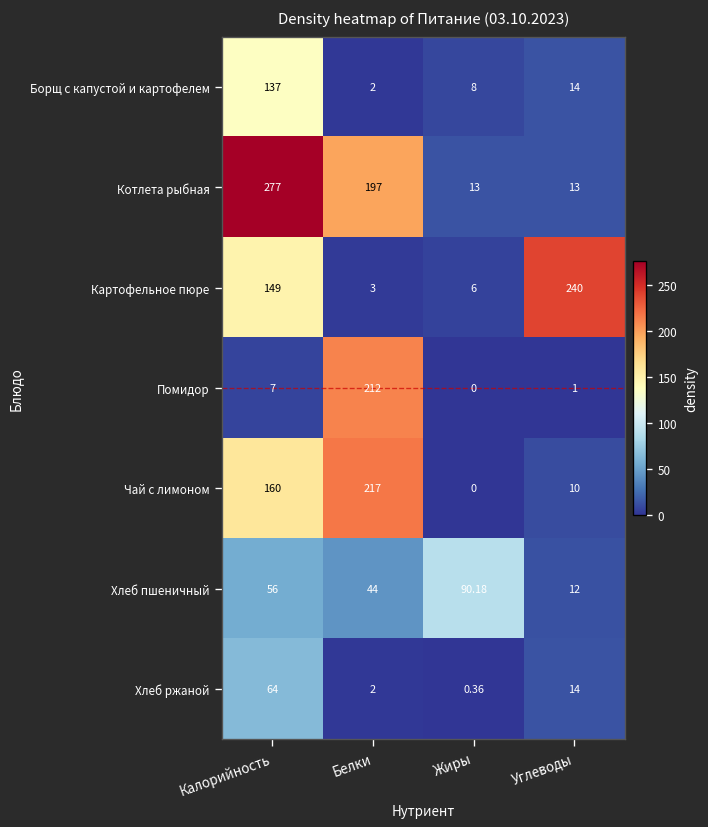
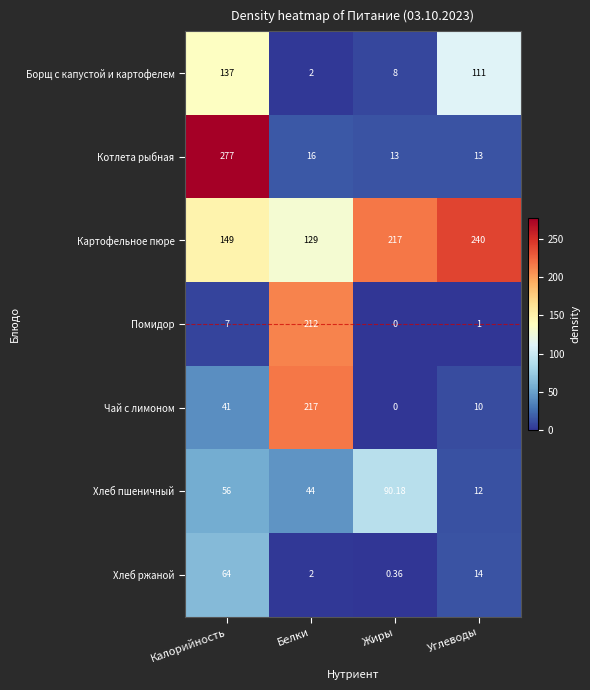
Борщ с капустой и картофелем, Углеводы: 14 -> 111
Котлета рыбная, Белки: 197 -> 16
Картофельное пюре, Белки: 3 -> 129
Картофельное пюре, Жиры: 6 -> 217
Чай с лимоном, Калорийность: 160 -> 41
